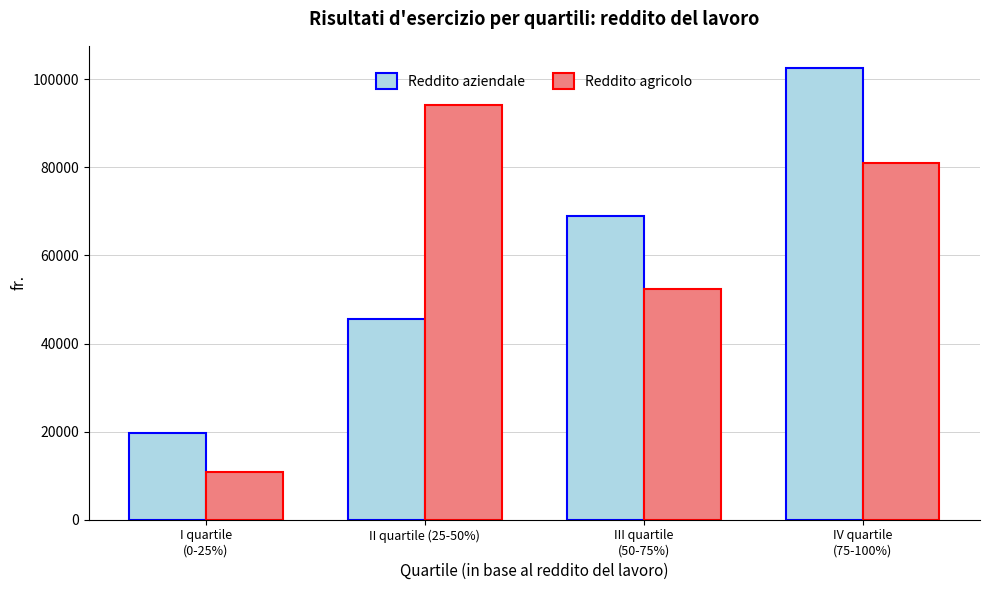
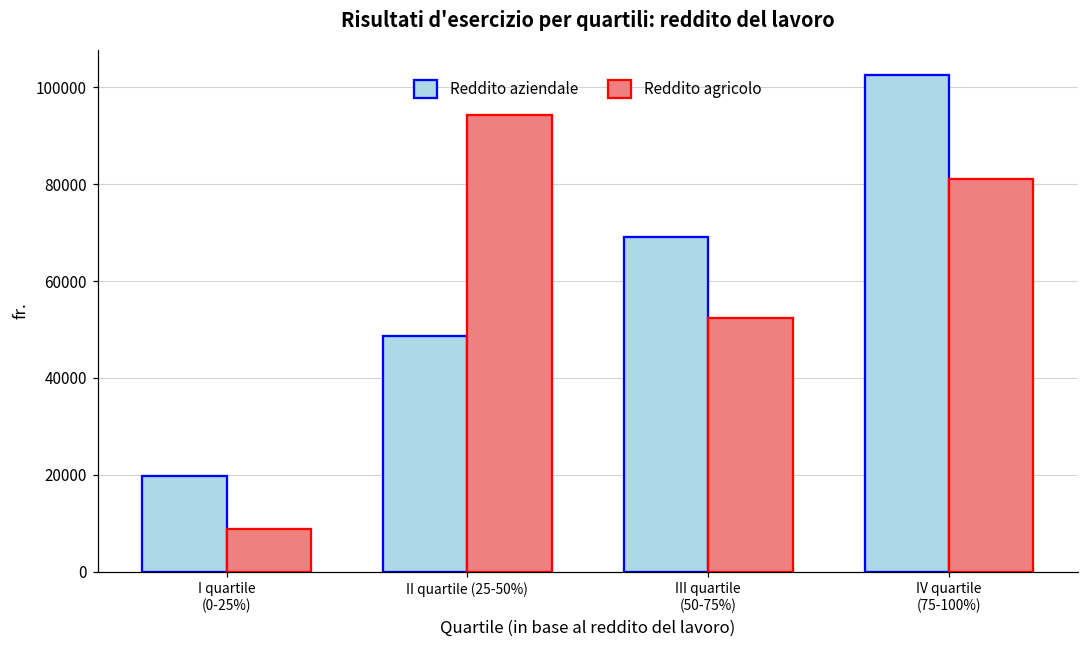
Reddito agricolo, I quartile (0-25%): 11000 -> 9000
Reddito aziendale, II quartile (25-50%): 46000 -> 49000
